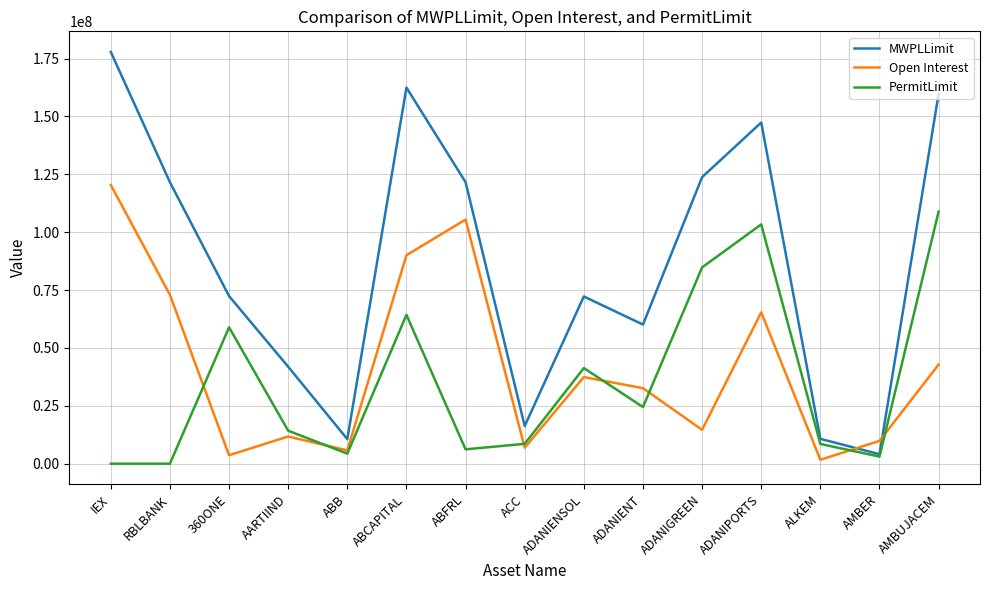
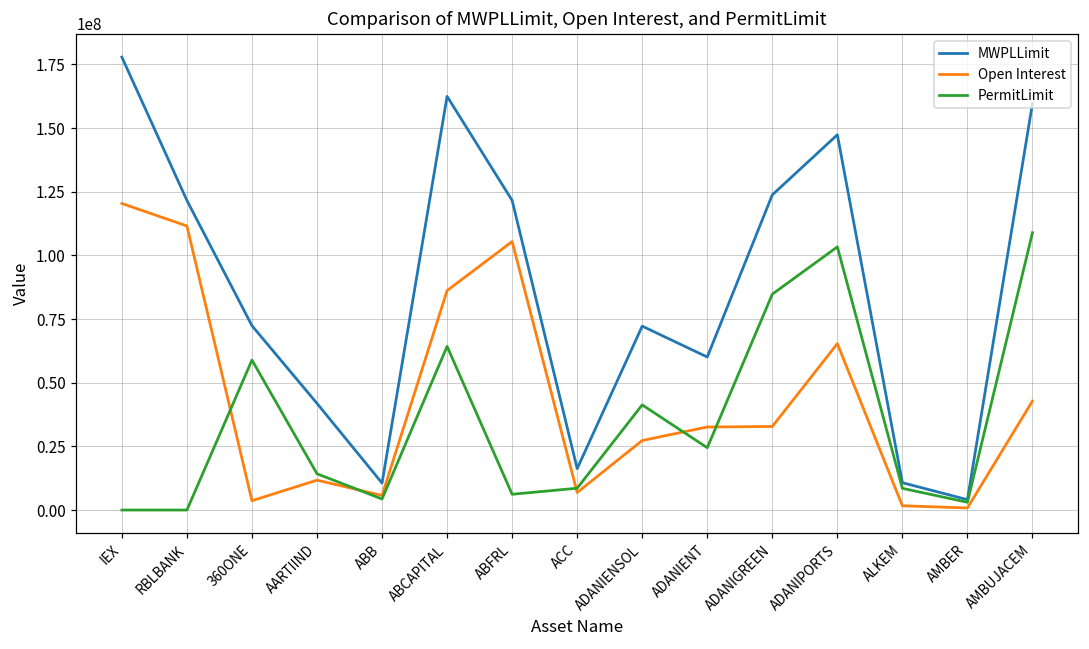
Open Interest, RBLBANK: 73000000 -> 112000000
Open Interest, ABCAPITAL: 90000000 -> 86000000
Open Interest, ADANIENSOL: 37000000 -> 27000000
Open Interest, ADANIGREEN: 15000000 -> 33000000
Open Interest, AMBER: 10000000 -> 1000000
